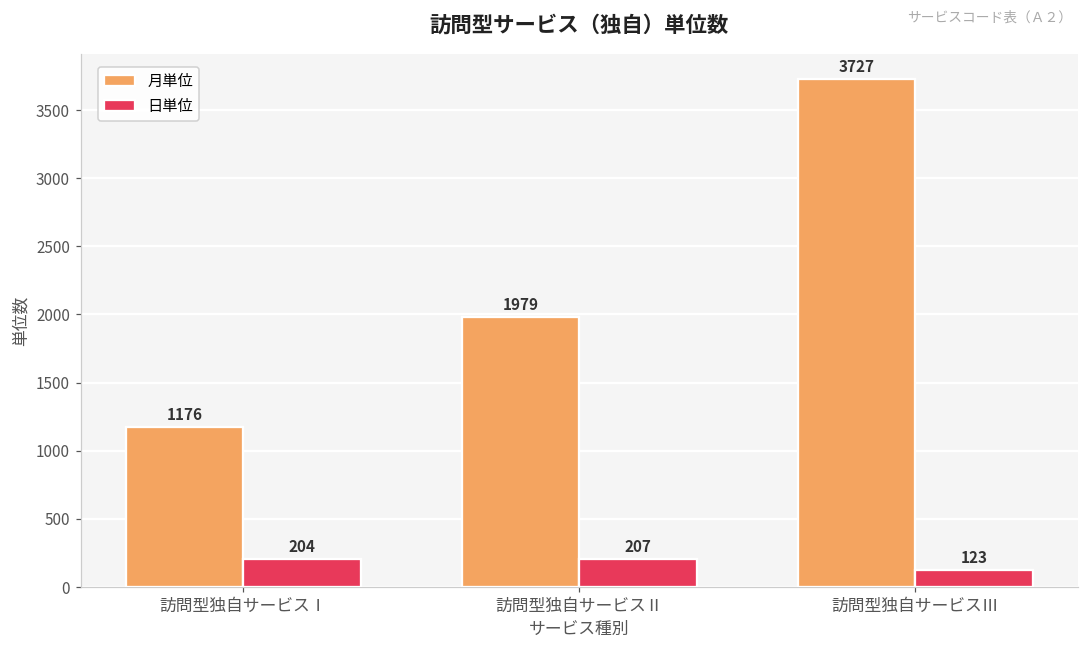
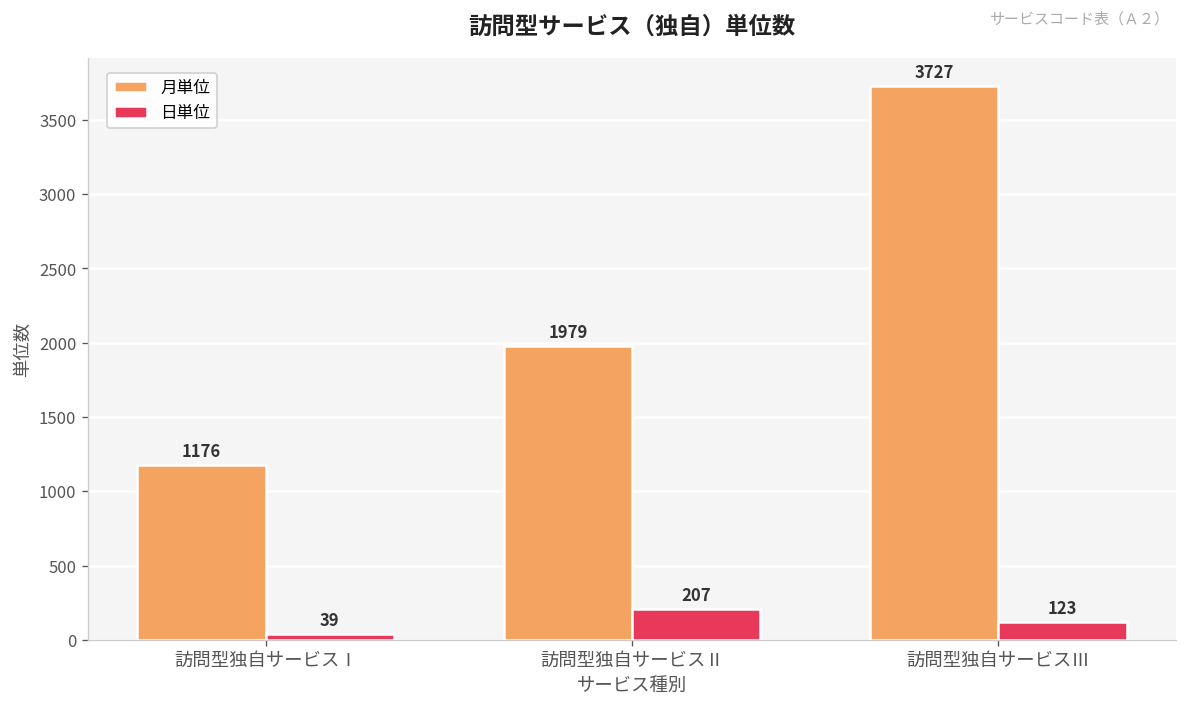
日単位, 訪問型独自サービスⅠ: 204 -> 39
